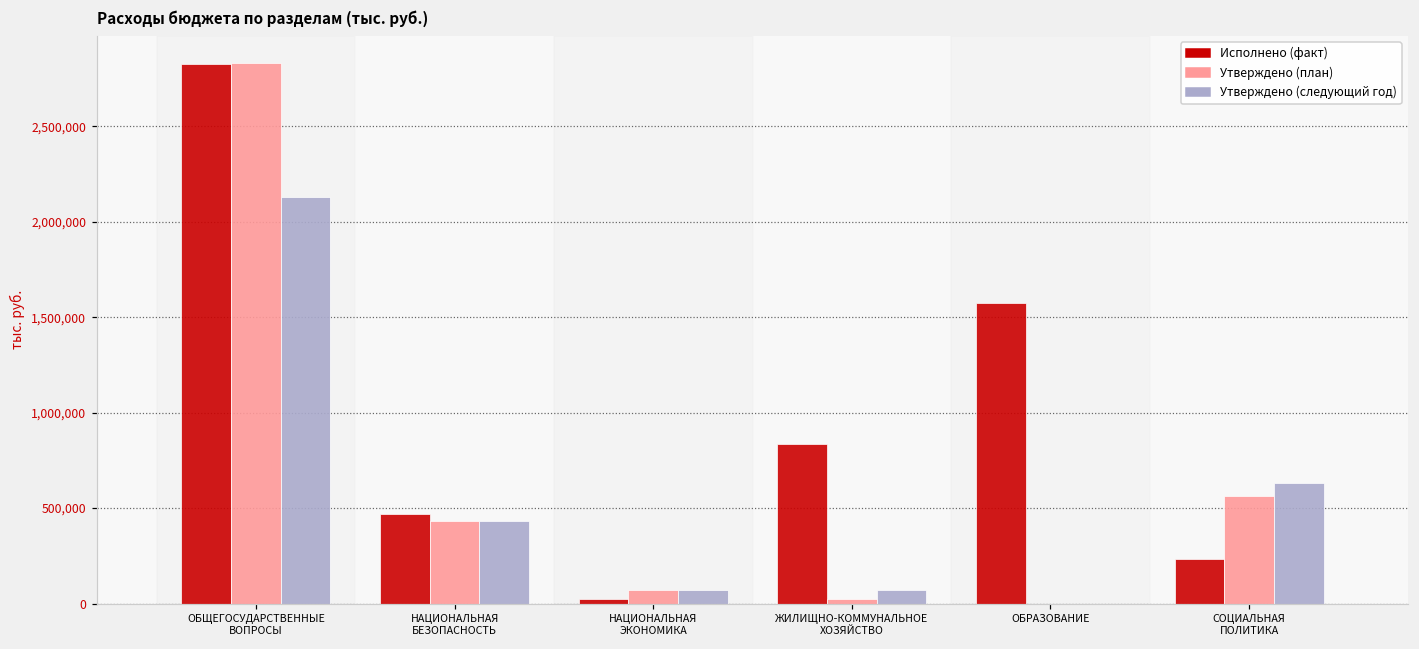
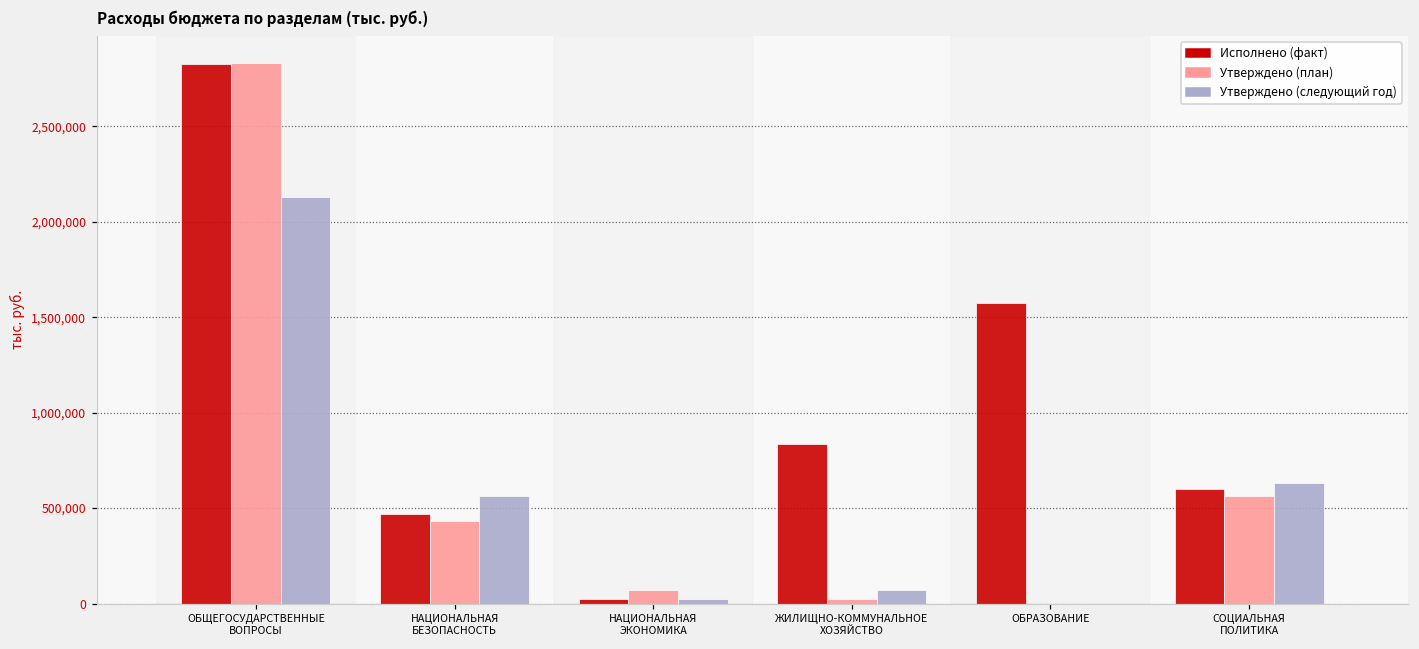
Утверждено (следующий год), НАЦИОНАЛЬНАЯ БЕЗОПАСНОСТЬ: 430,000 -> 570,000
Утверждено (следующий год), НАЦИОНАЛЬНАЯ ЭКОНОМИКА: 70,000 -> 20,000
Исполнено (факт), СОЦИАЛЬНАЯ ПОЛИТИКА: 230,000 -> 600,000
